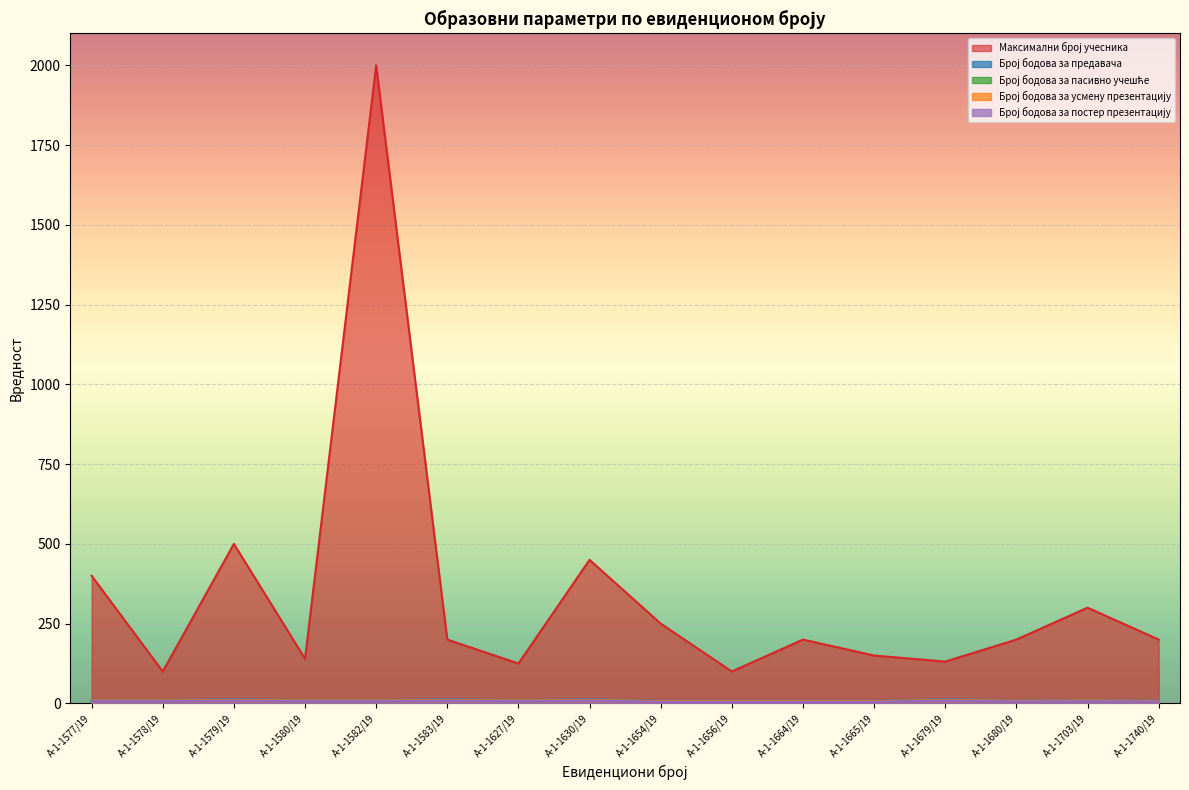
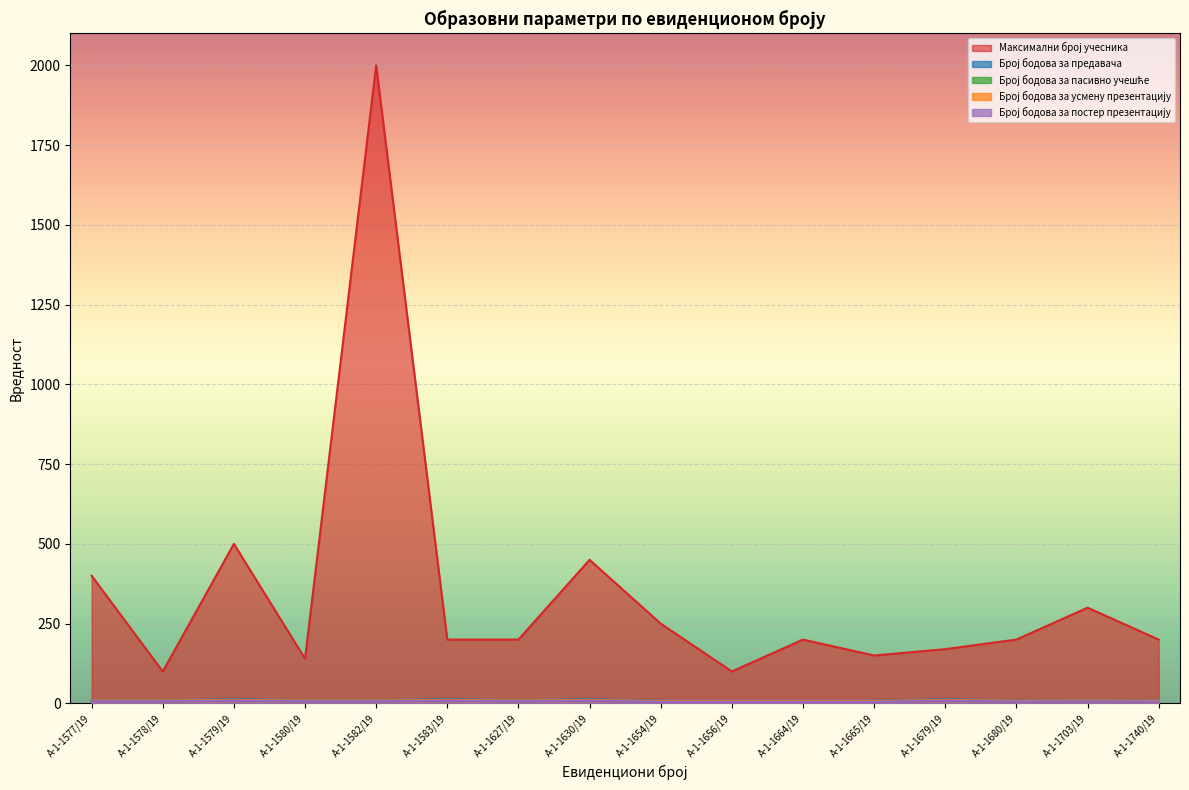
Максимални број учесника, А-1-1627/19: 130 -> 200
Максимални број учесника, А-1-1679/19: 130 -> 170
